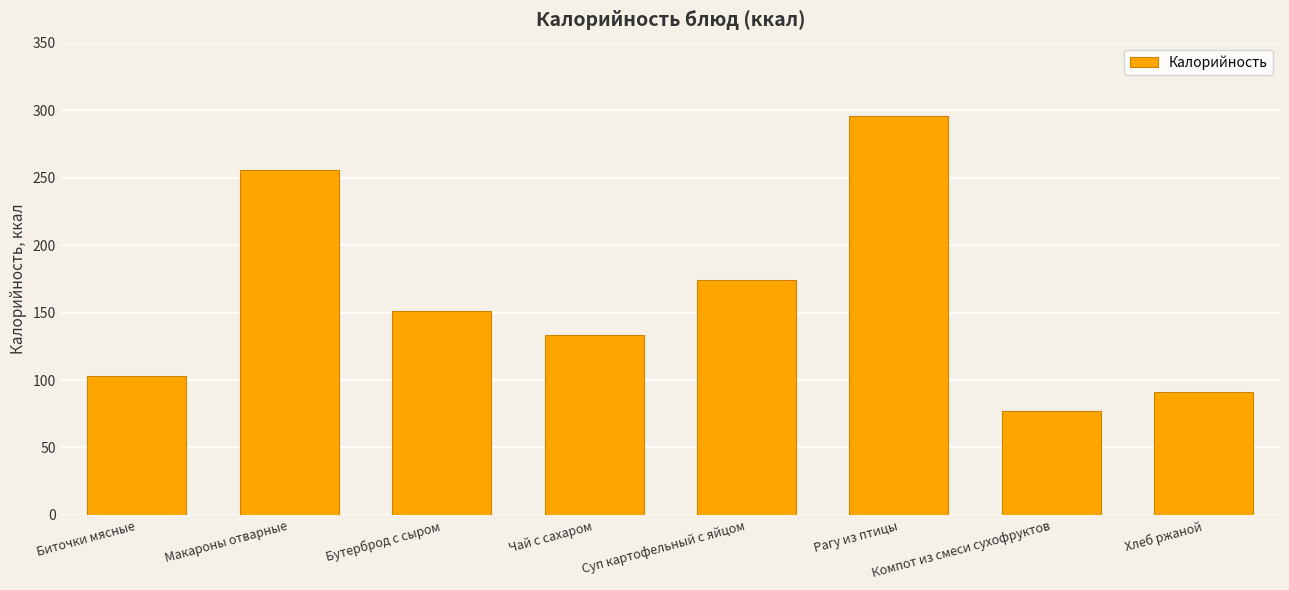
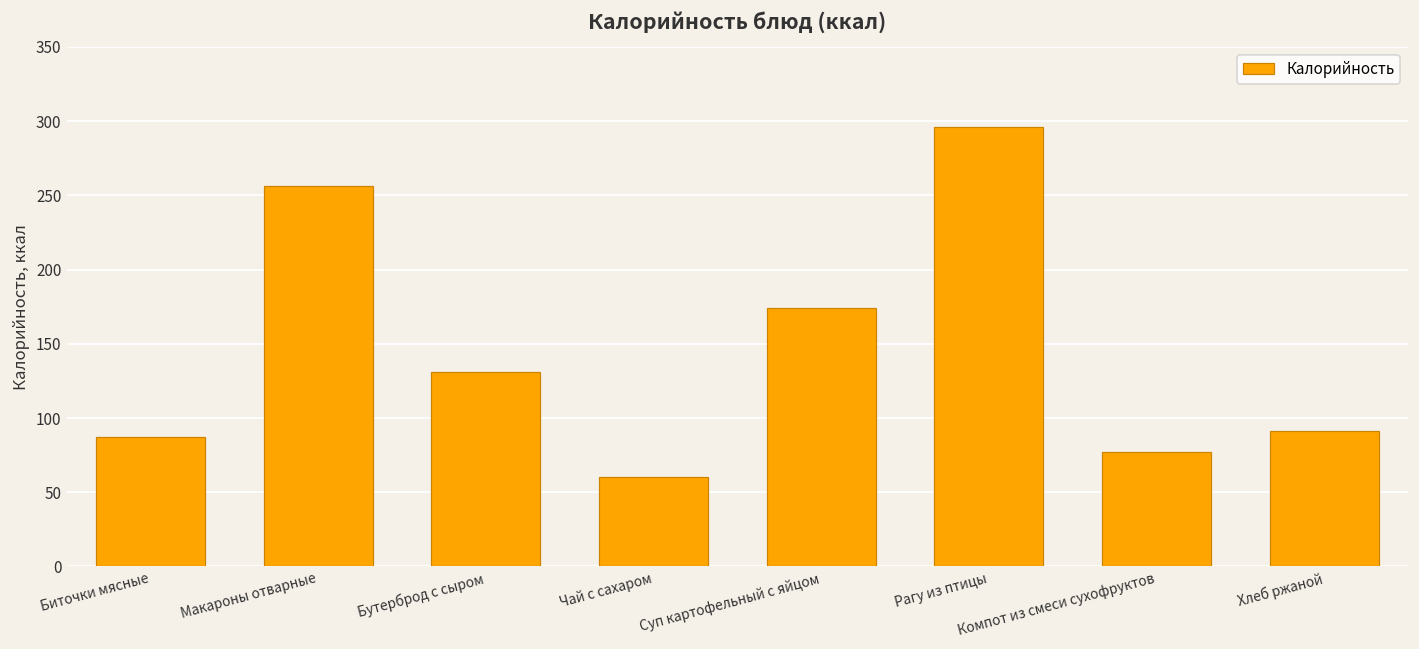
Биточки мясные: 103 -> 87
Бутерброд с сыром: 151 -> 131
Чай с сахаром: 133 -> 60
